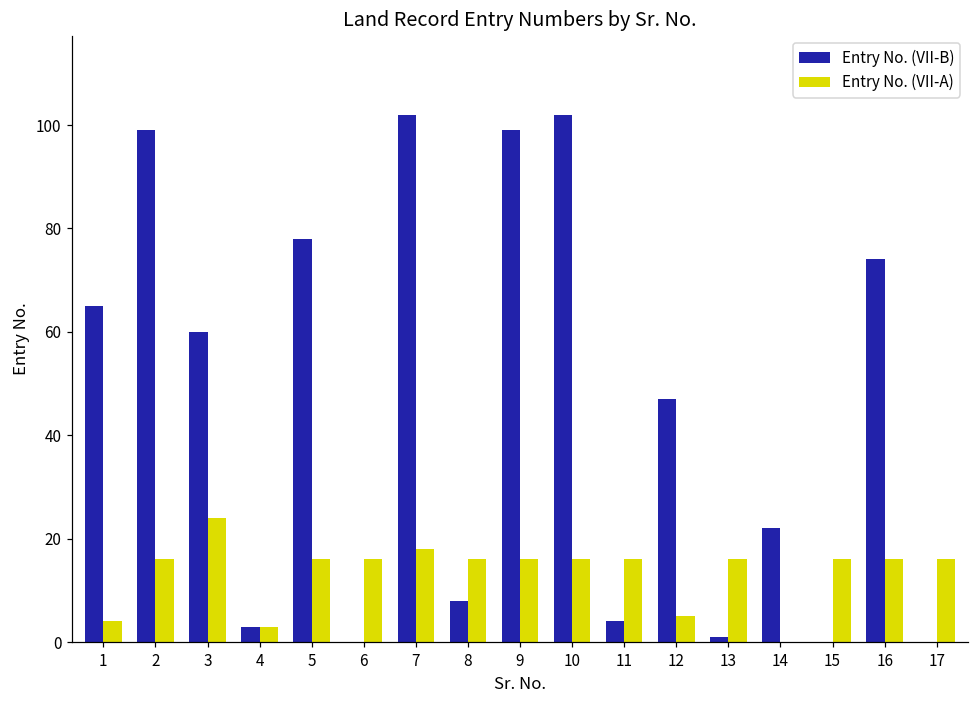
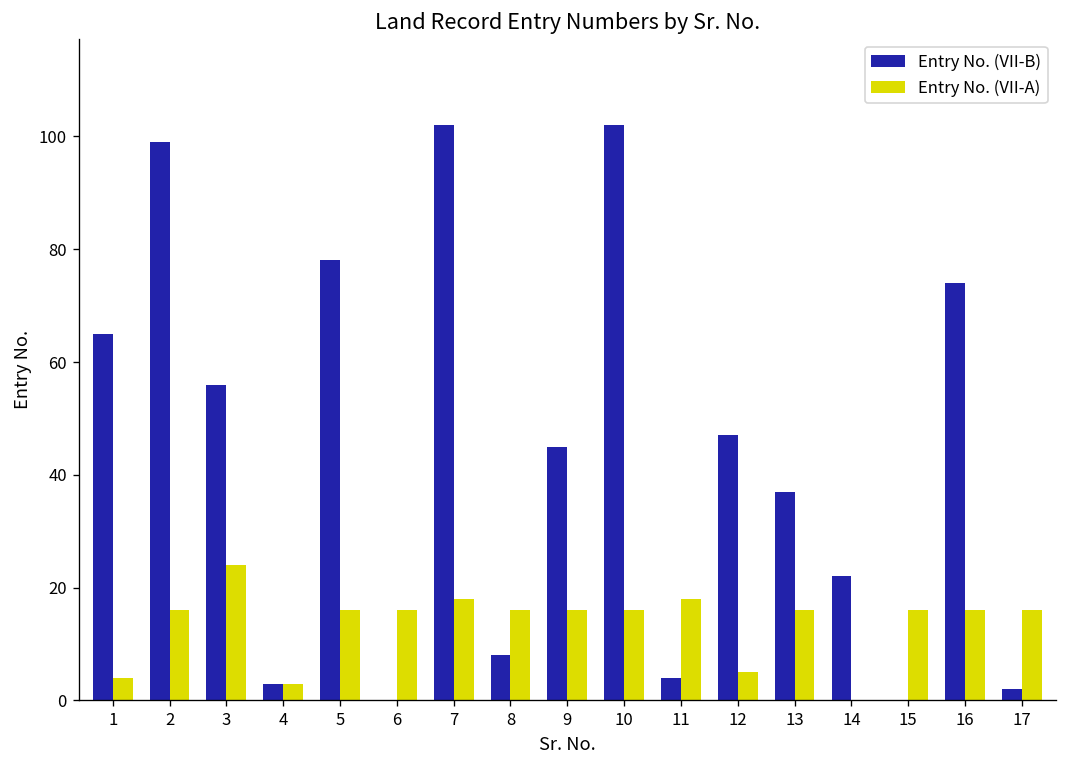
Entry No. (VII-B), 3: 60 -> 56
Entry No. (VII-B), 9: 99 -> 45
Entry No. (VII-A), 11: 16 -> 18
Entry No. (VII-B), 13: 1 -> 37
Entry No. (VII-B), 17: 0 -> 2
